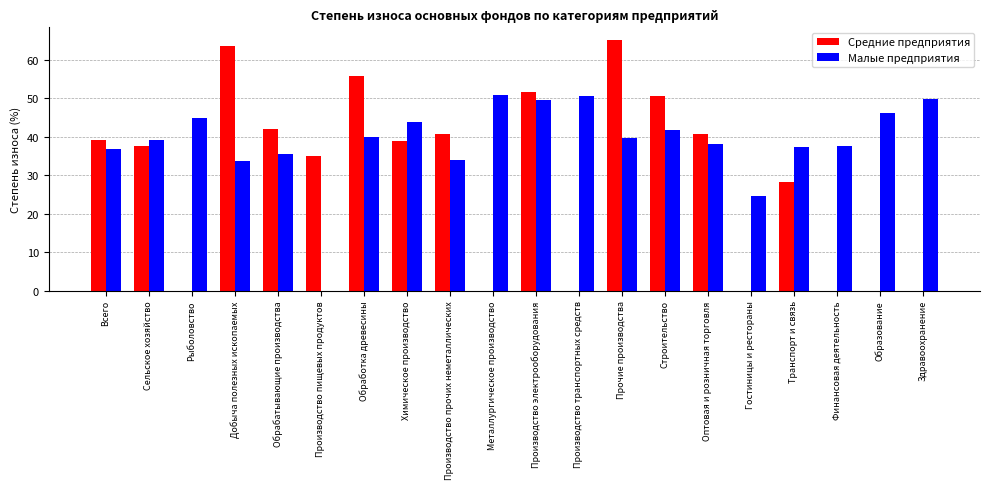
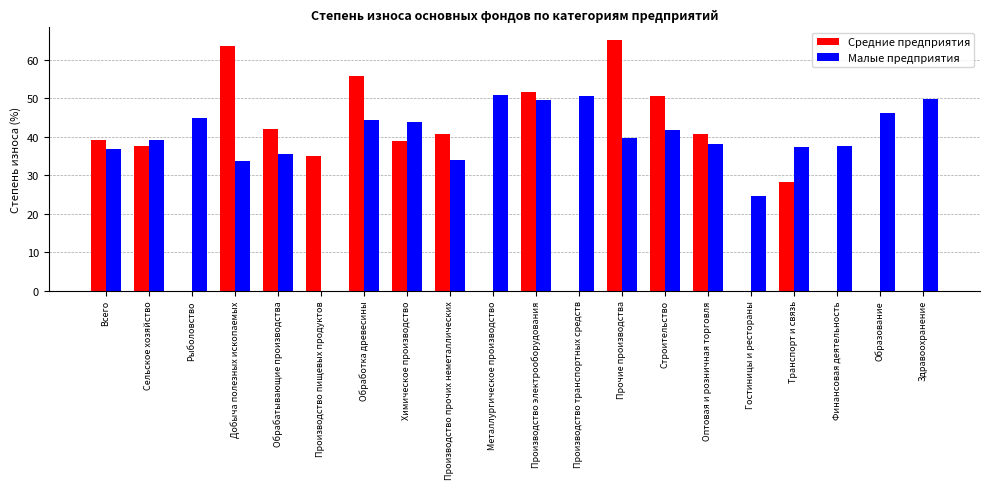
Малые предприятия, Обработка древесины: 40 -> 44
